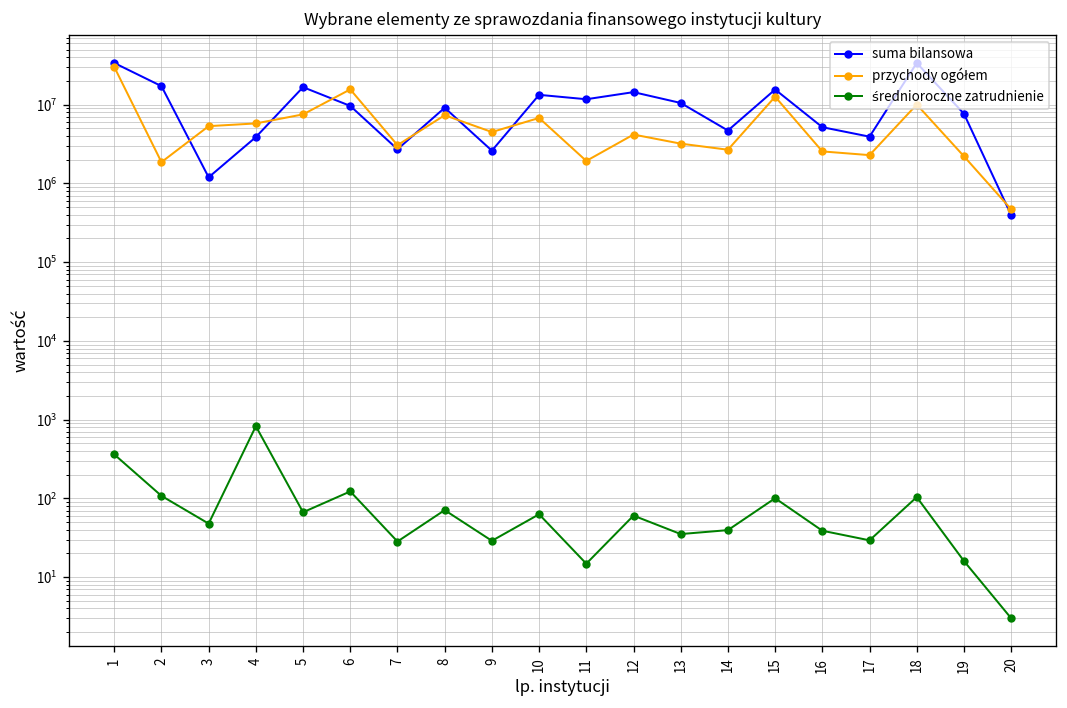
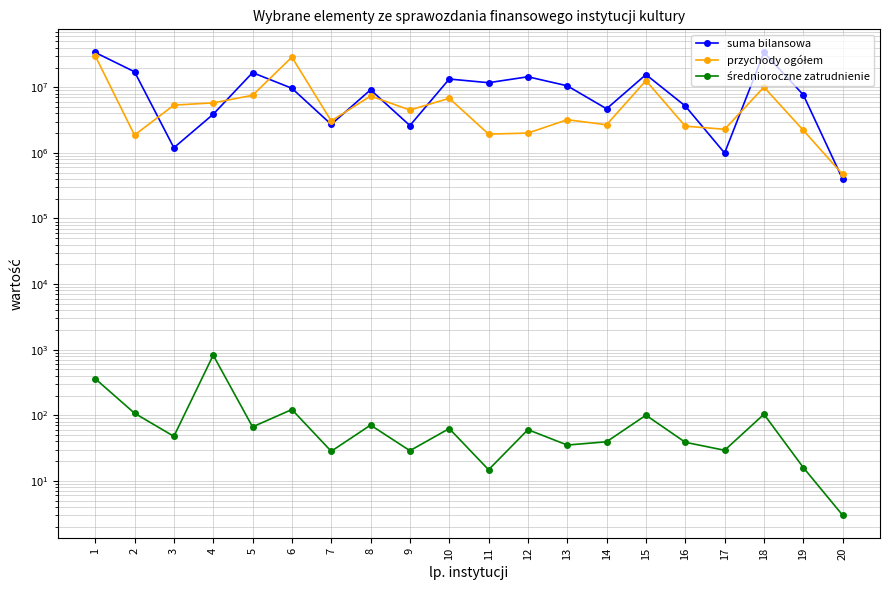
przychody ogółem, 6: 16000000 -> 30000000
przychody ogółem, 12: 4000000 -> 2000000
suma bilansowa, 17: 4000000 -> 1000000
